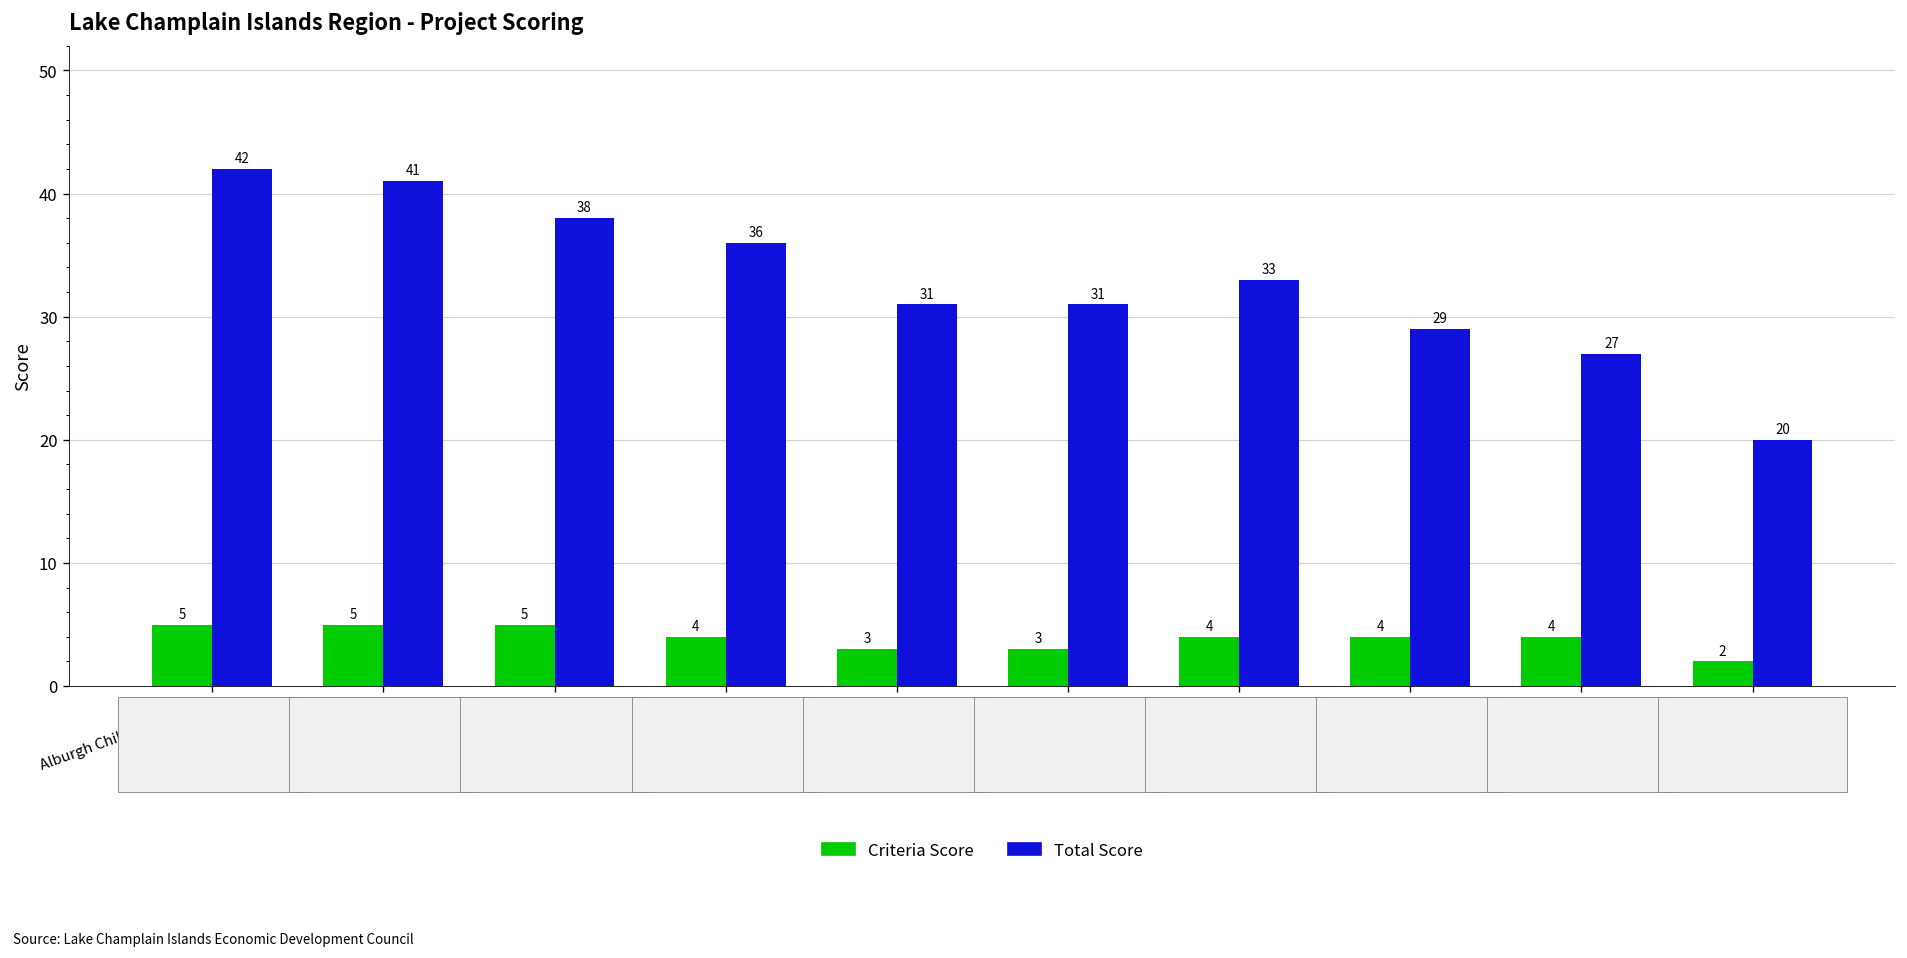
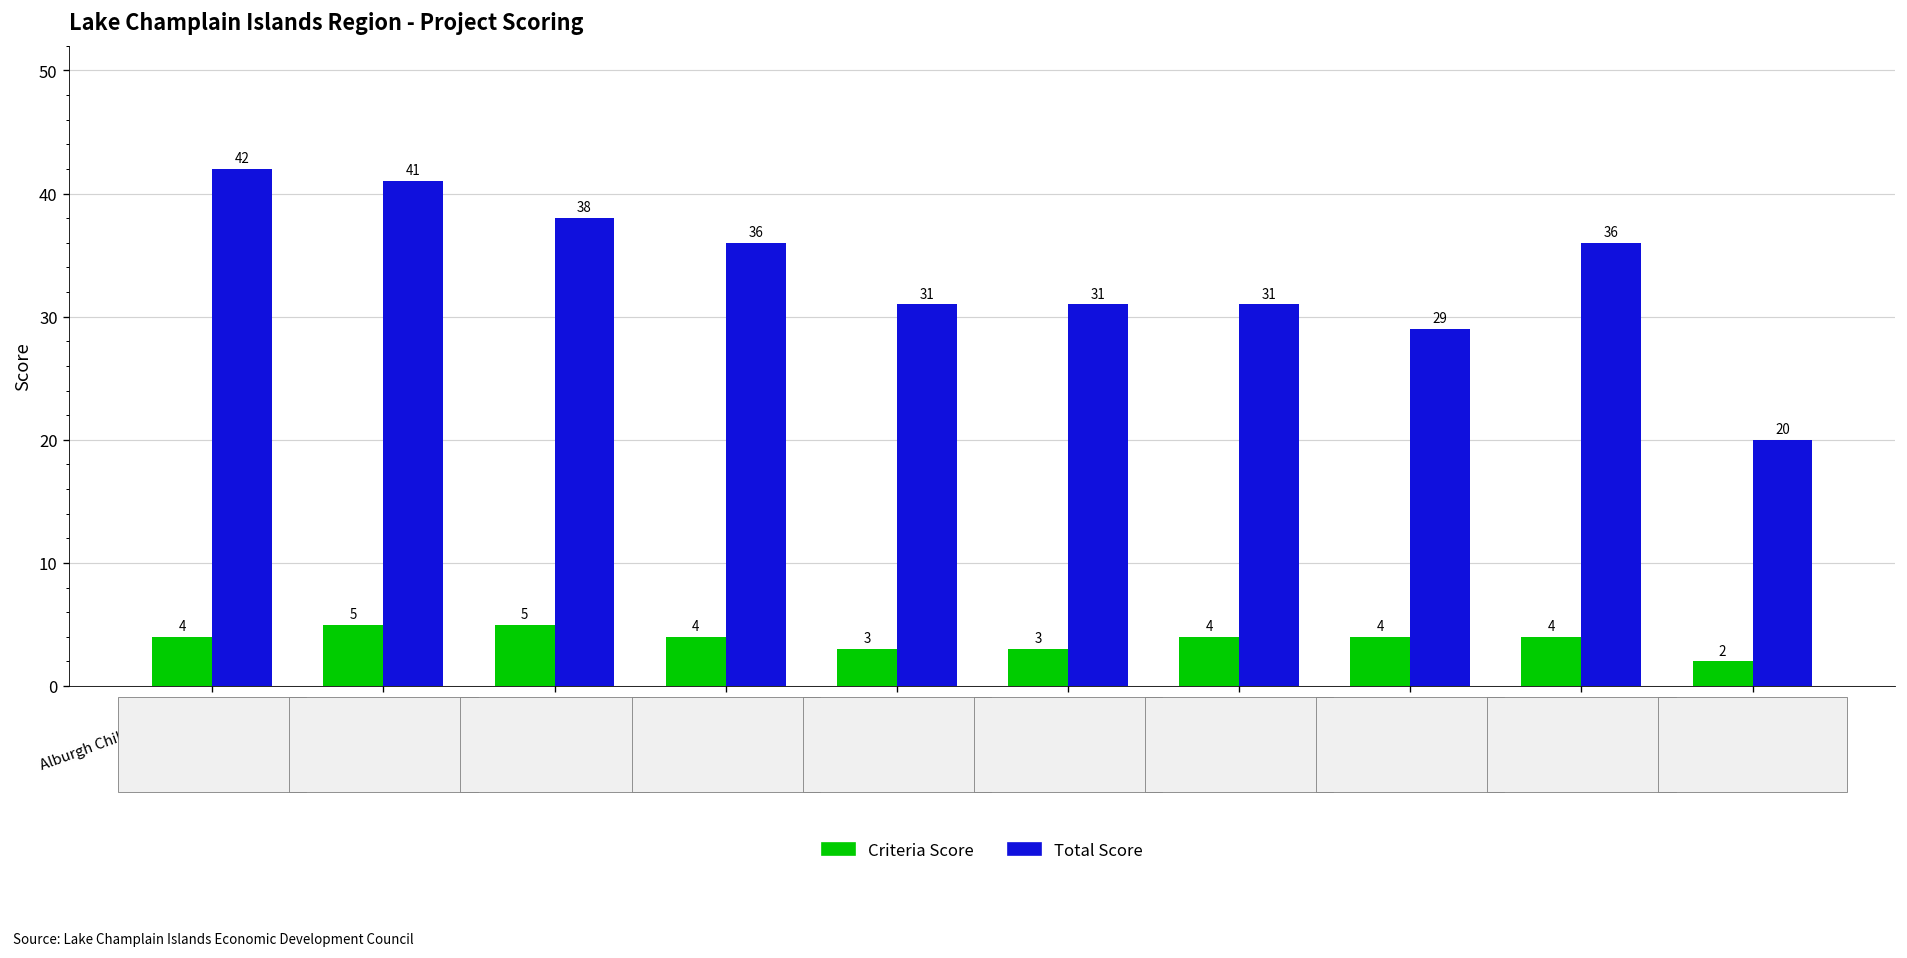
Criteria Score, Alburgh Child Care Center: 5 -> 4
Total Score, Knight Point Pickleball: 33 -> 31
Total Score, 1816 Meeting House: 27 -> 36
